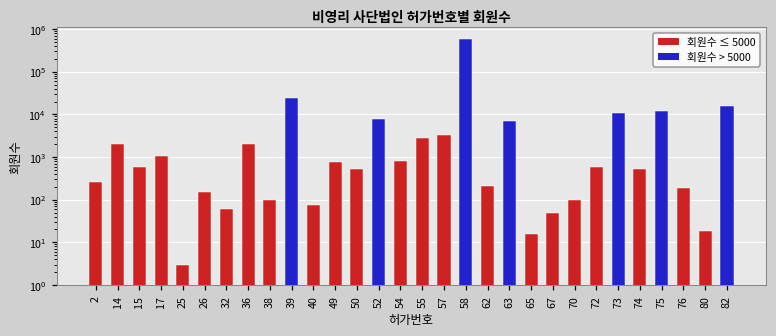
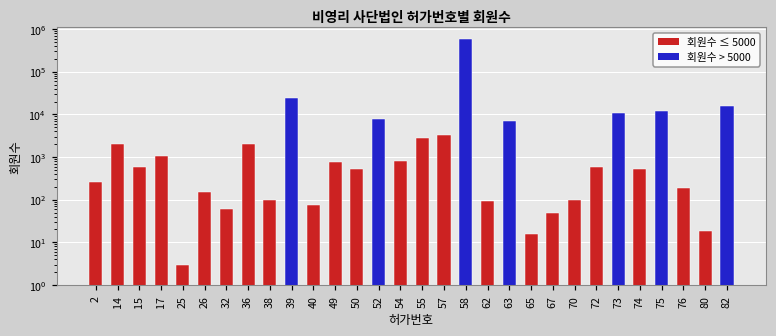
62: 200 -> 90
